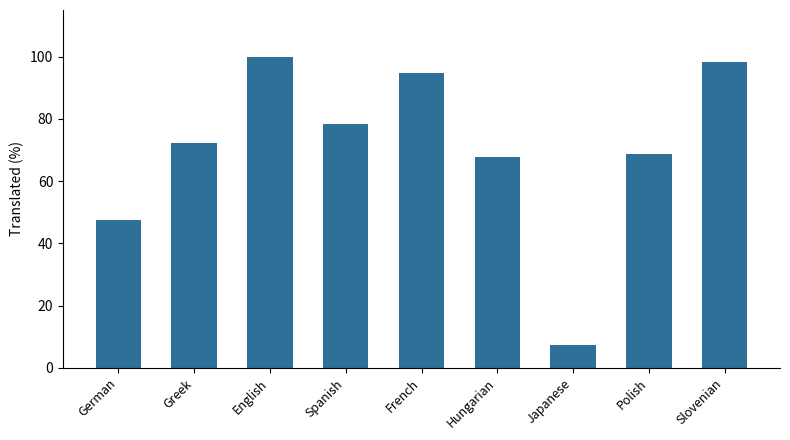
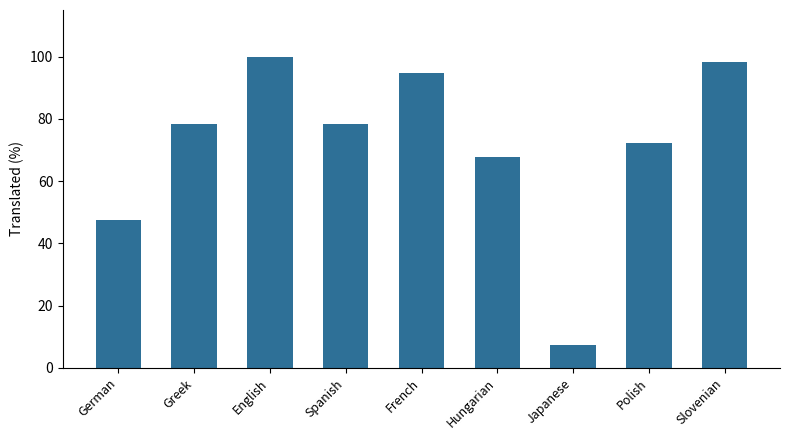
Greek: 72 -> 78
Polish: 69 -> 72
